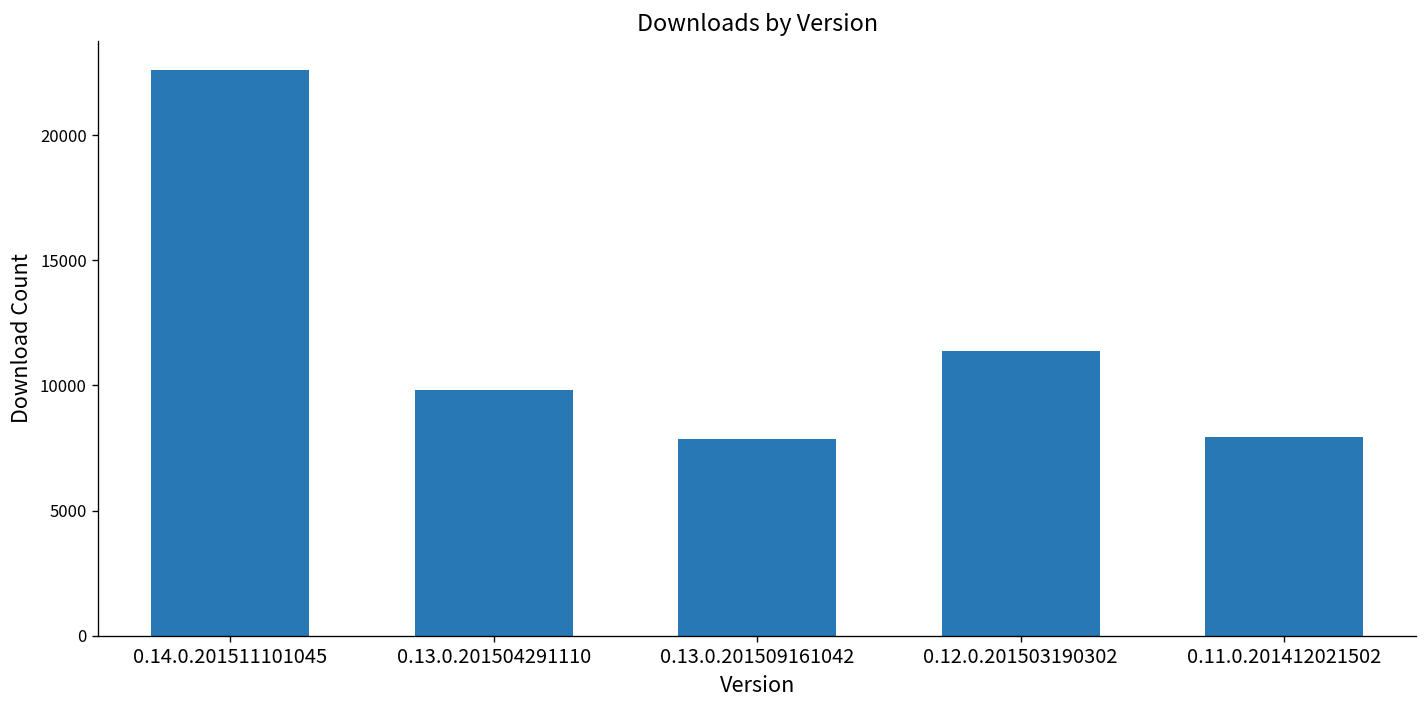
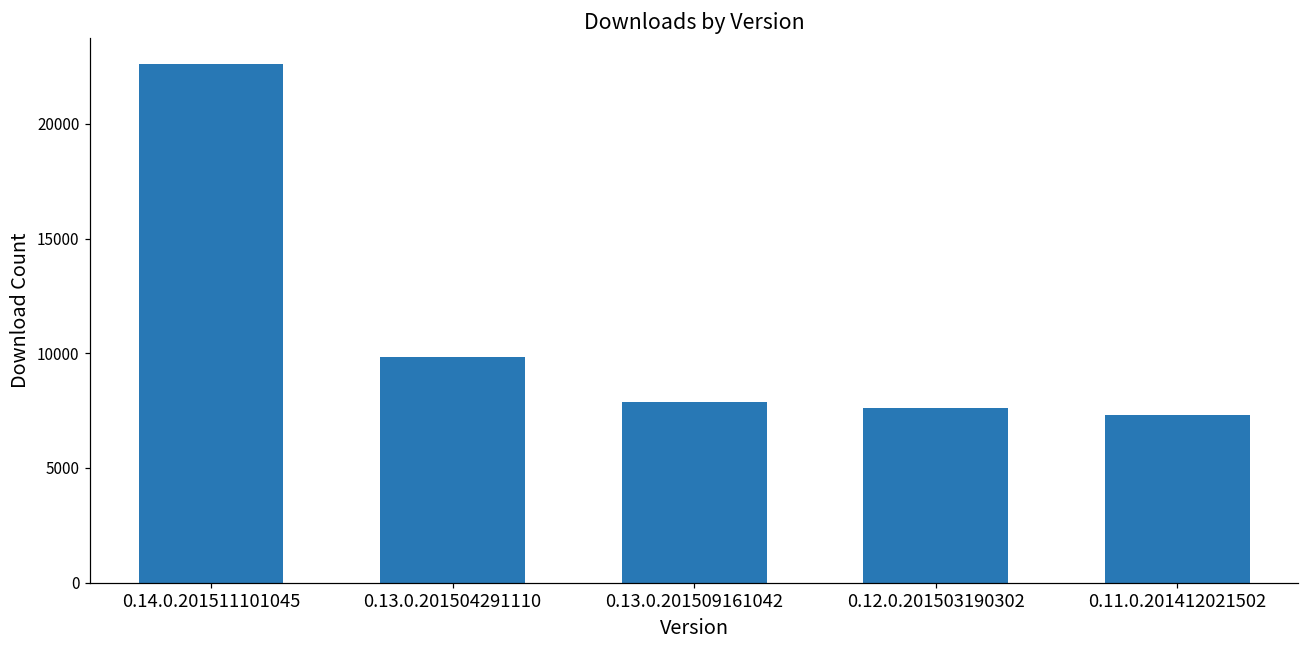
0.12.0.201503190302: 11400 -> 7600
0.11.0.201412021502: 7900 -> 7300
